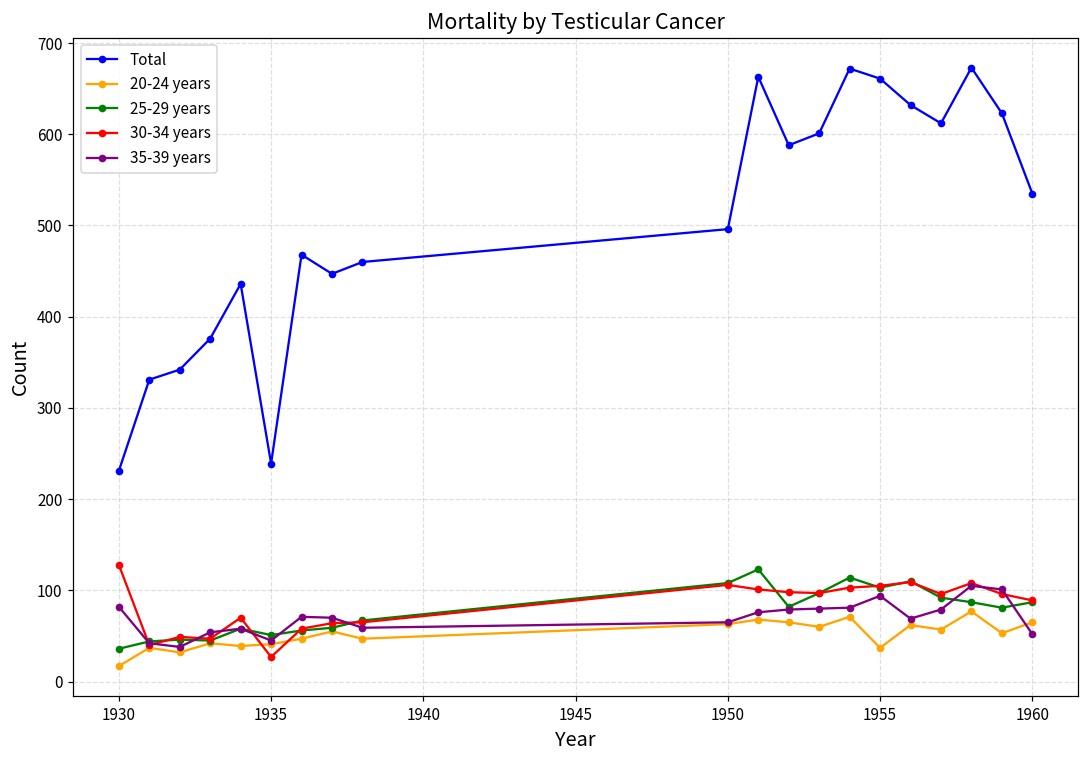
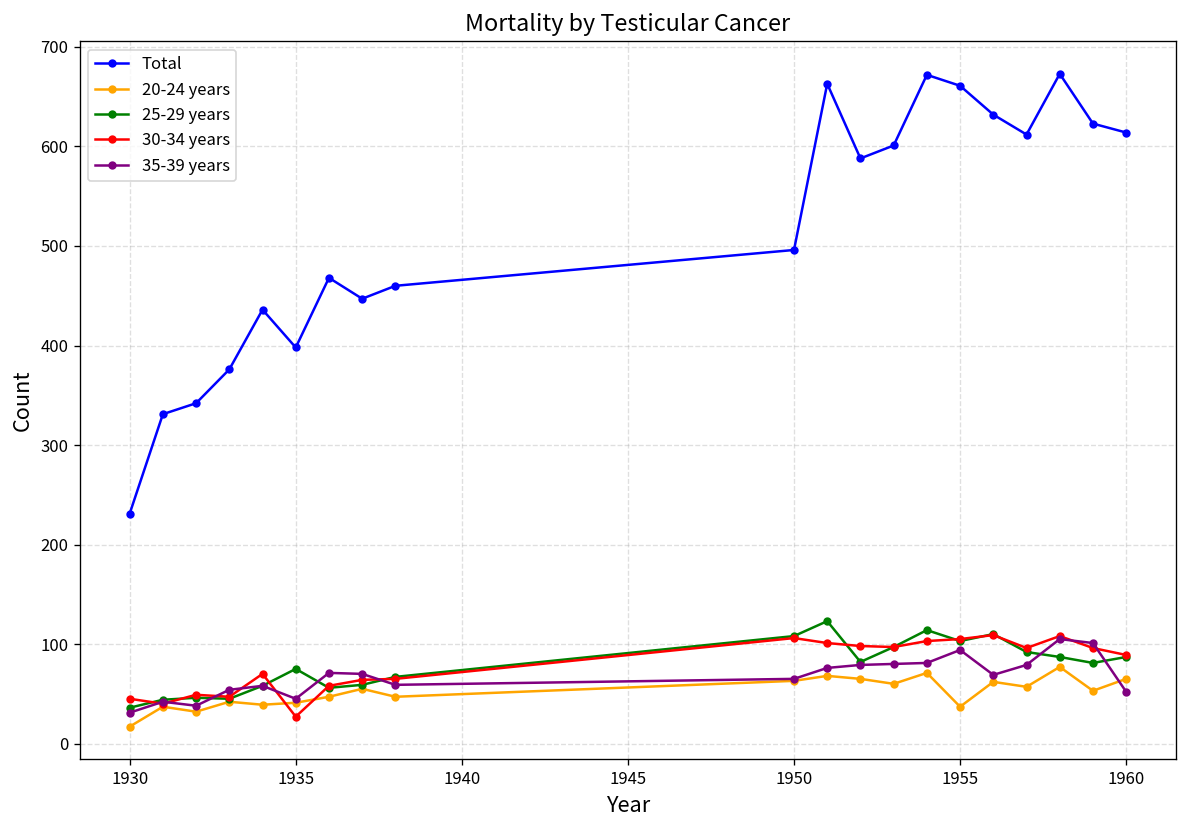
30-34 years, 1930: 130 -> 50
35-39 years, 1930: 80 -> 30
Total, 1935: 240 -> 400
25-29 years, 1935: 50 -> 80
Total, 1960: 540 -> 610
